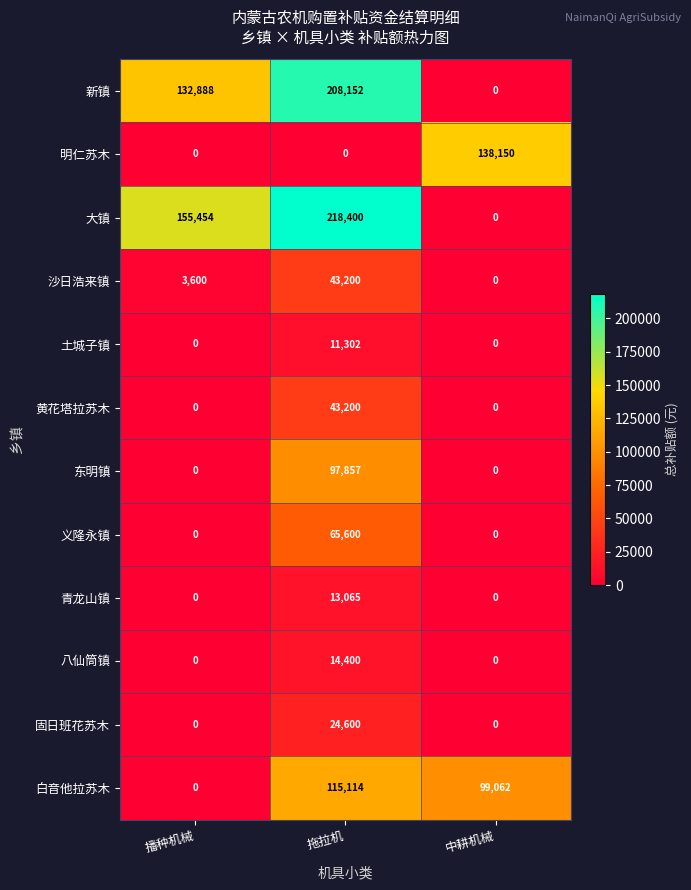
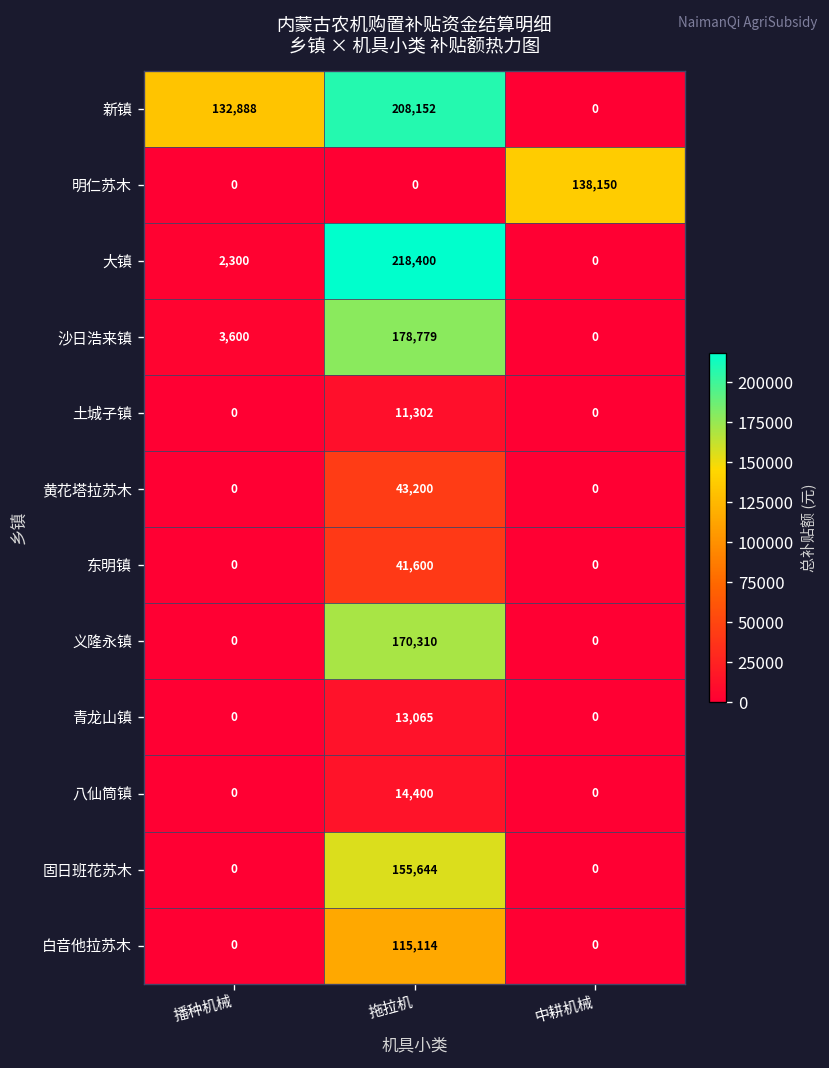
大镇, 播种机械: 155,454 -> 2,300
沙日浩来镇, 拖拉机: 43,200 -> 178,779
东明镇, 拖拉机: 97,857 -> 41,600
义隆永镇, 拖拉机: 65,600 -> 170,310
固日班花苏木, 拖拉机: 24,600 -> 155,644
白音他拉苏木, 中耕机械: 99,062 -> 0
